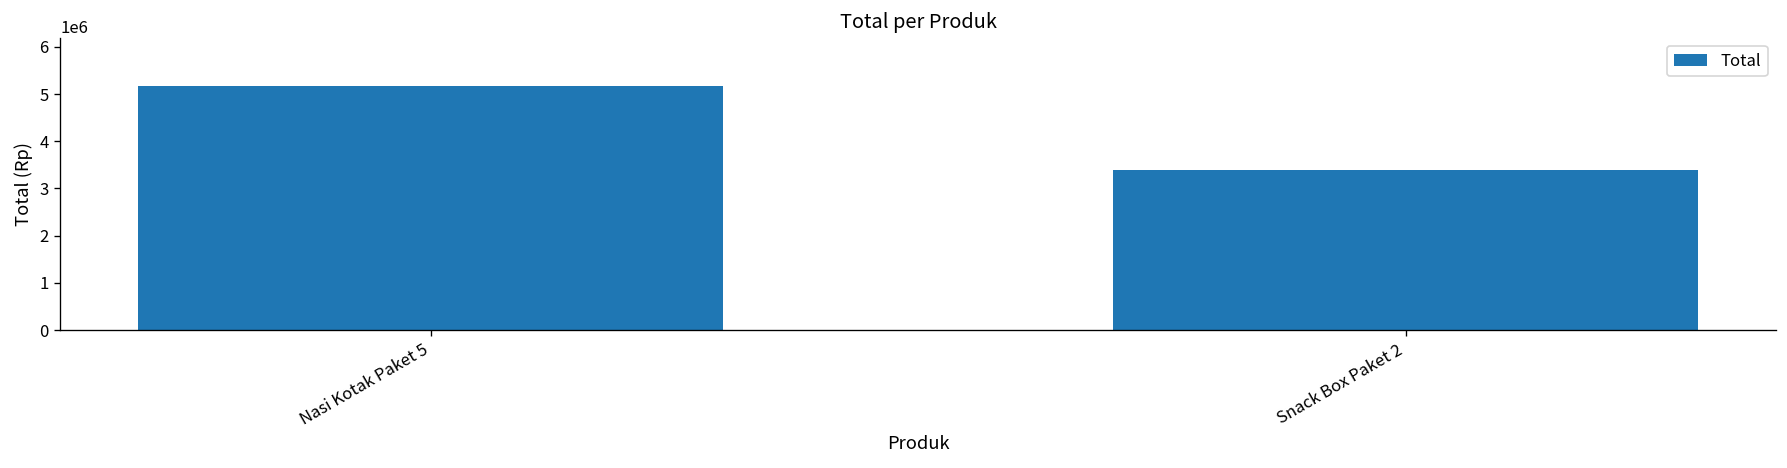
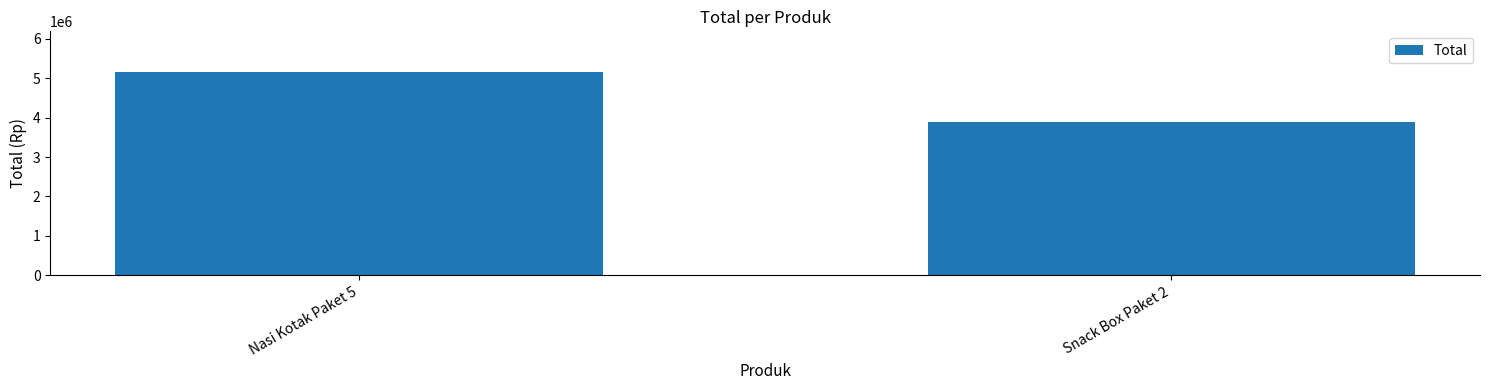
Snack Box Paket 2: 3400000 -> 3900000
